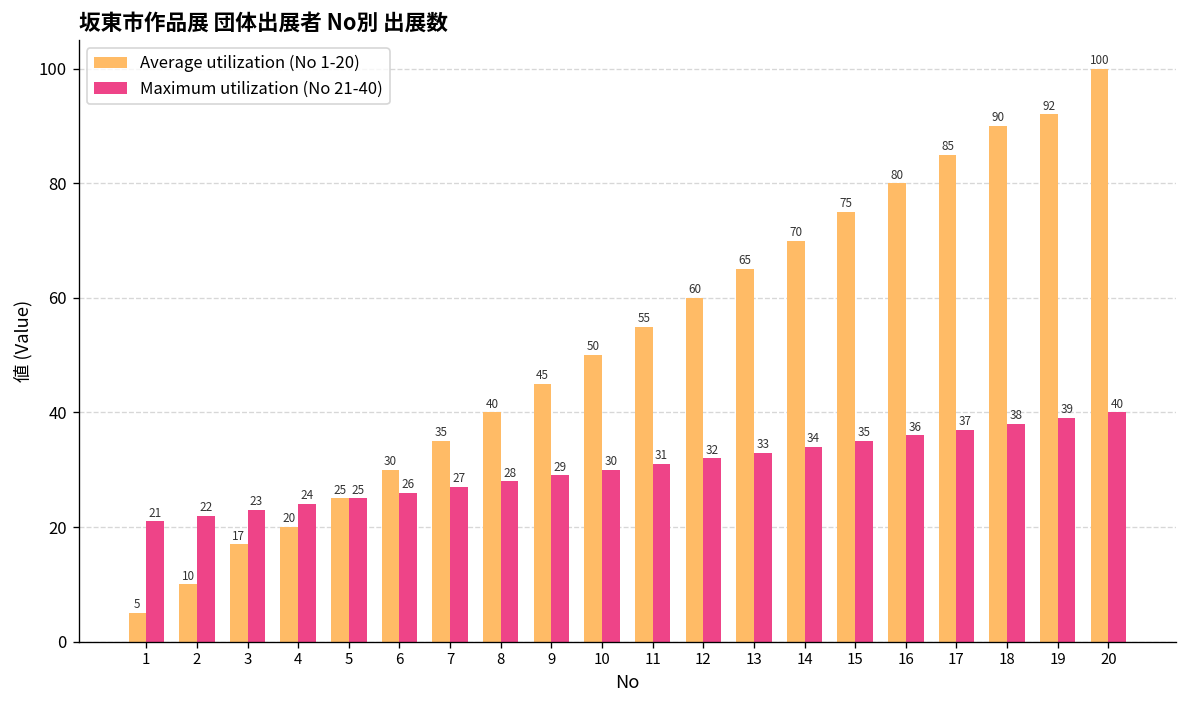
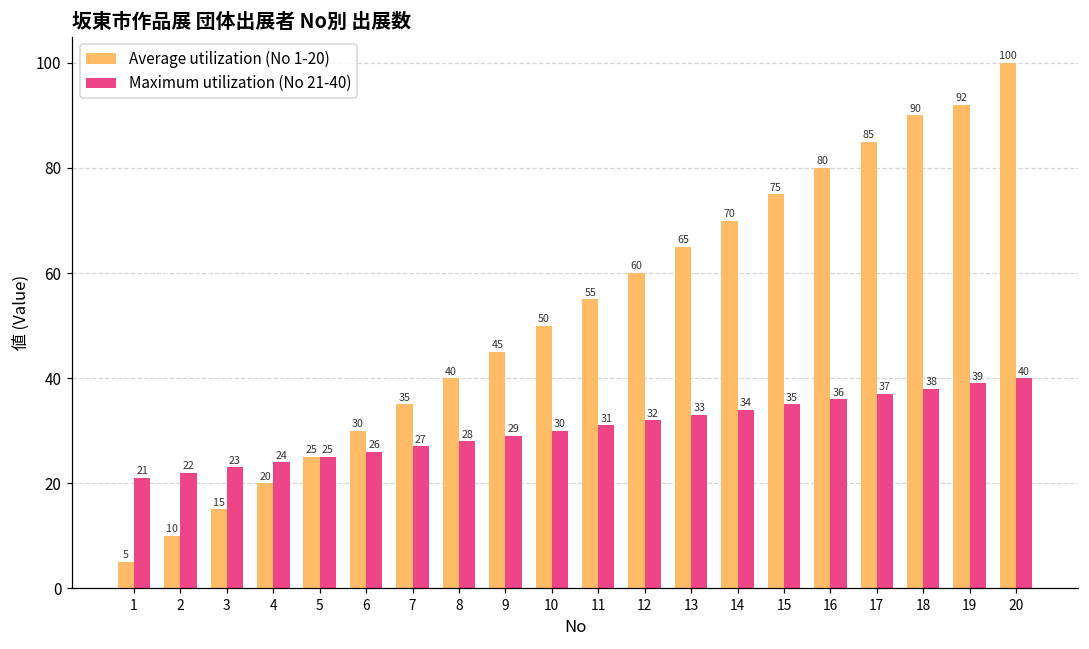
Average utilization (No 1-20), 3: 17 -> 15
